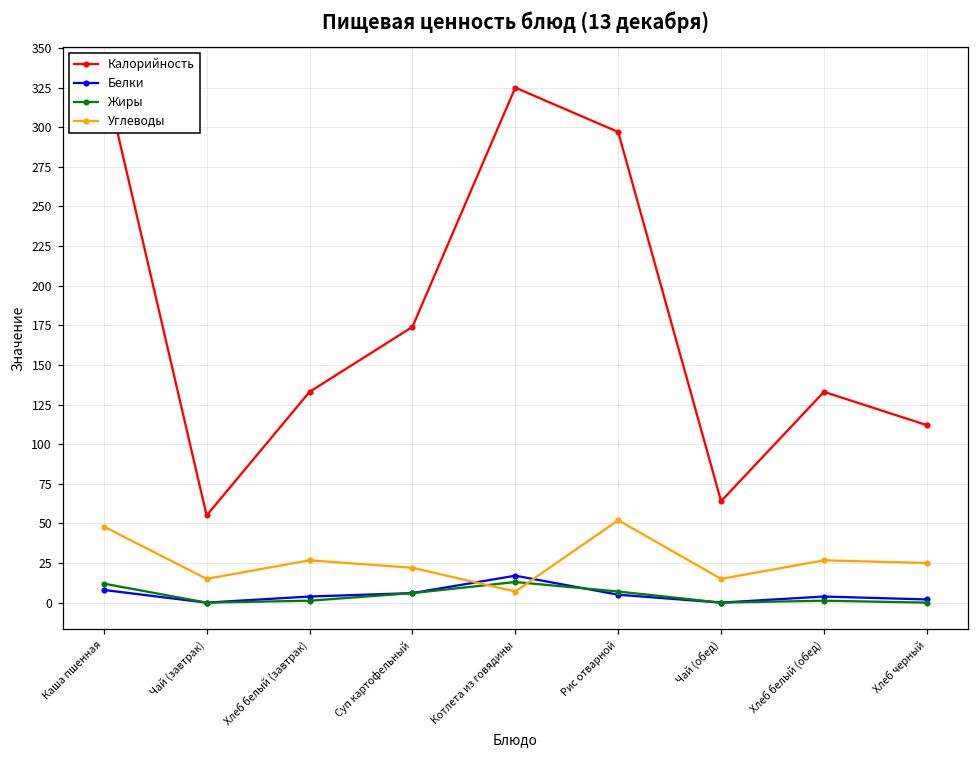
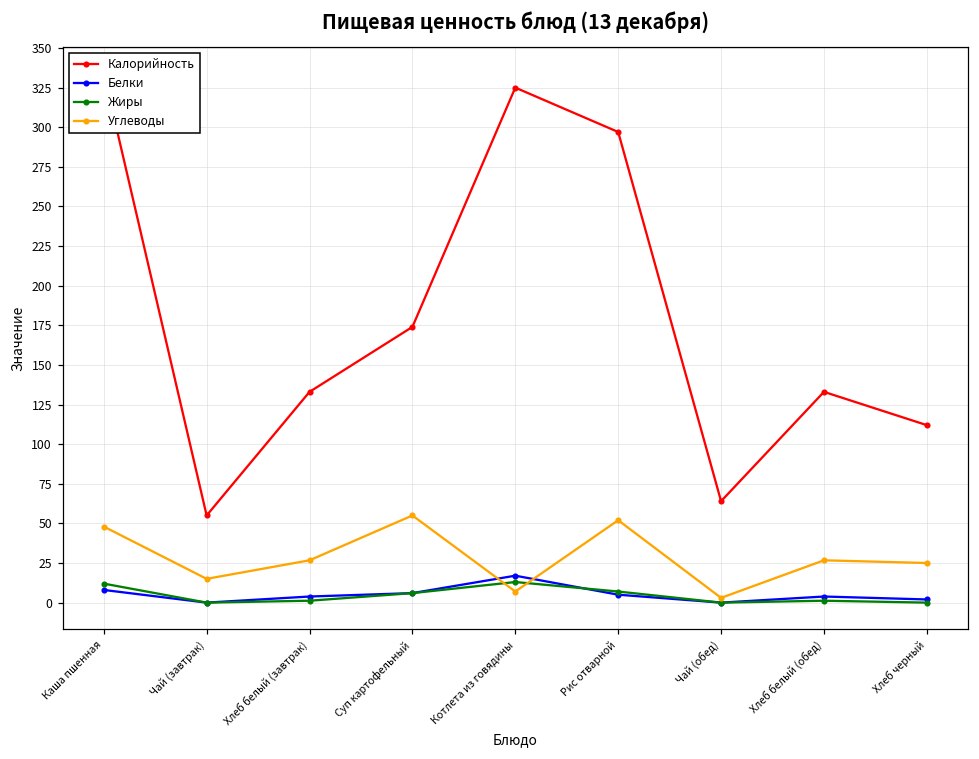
Углеводы, Суп картофельный: 22 -> 55
Углеводы, Чай (обед): 15 -> 3
